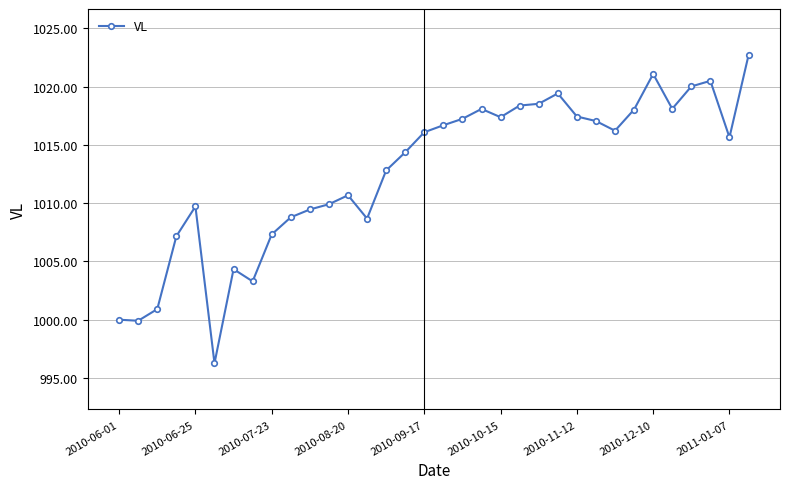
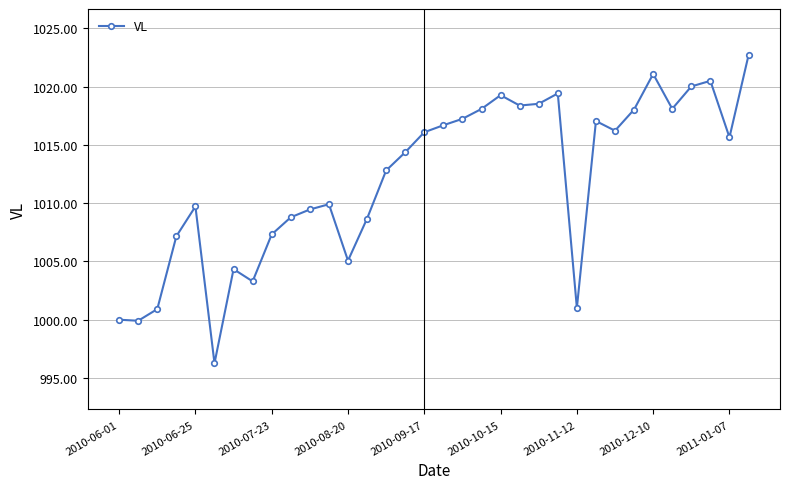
2010-08-20: 1010.7 -> 1005.1
2010-10-15: 1017.4 -> 1019.3
2010-11-12: 1017.4 -> 1001.0
